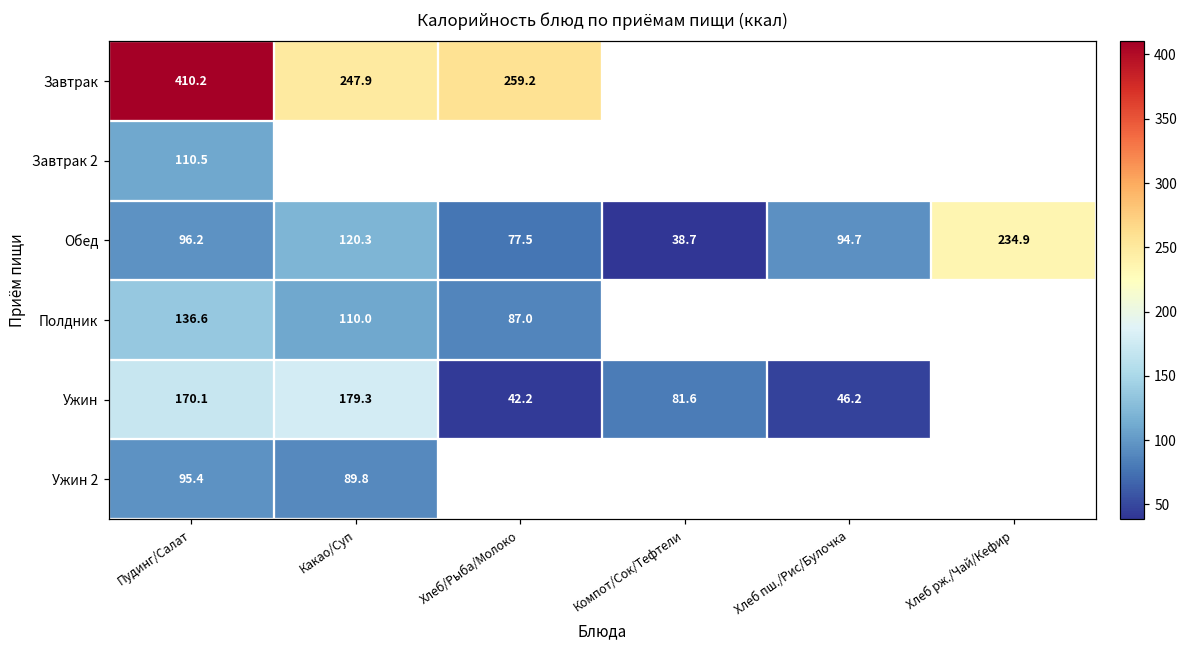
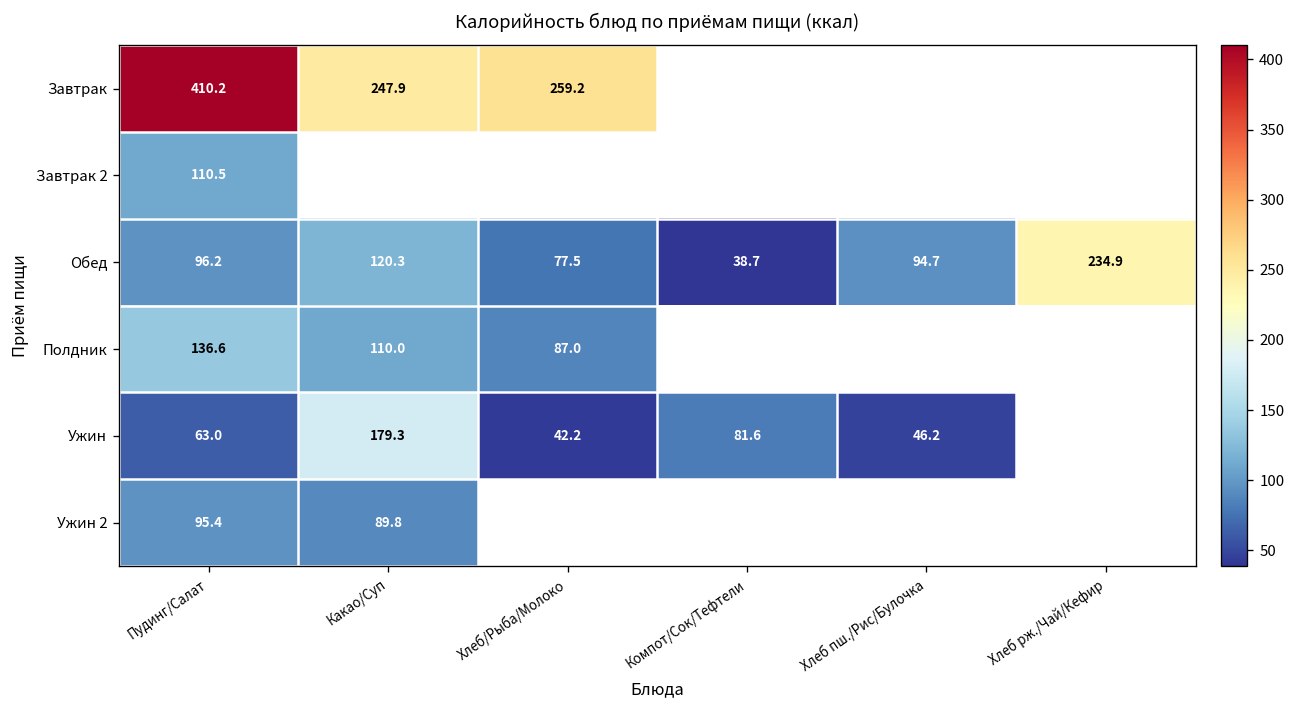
Ужин, Пудинг/Салат: 170.1 -> 63.0
